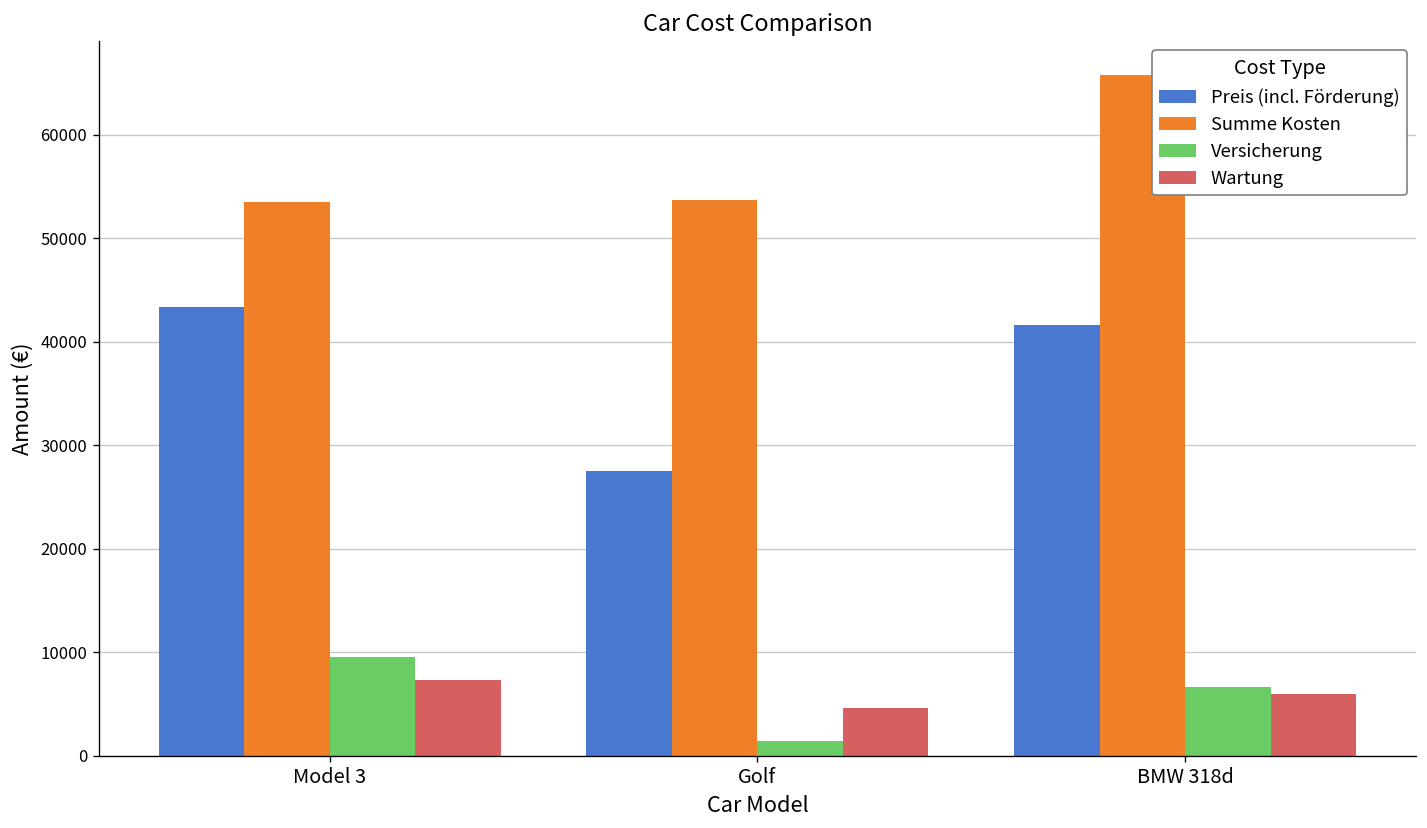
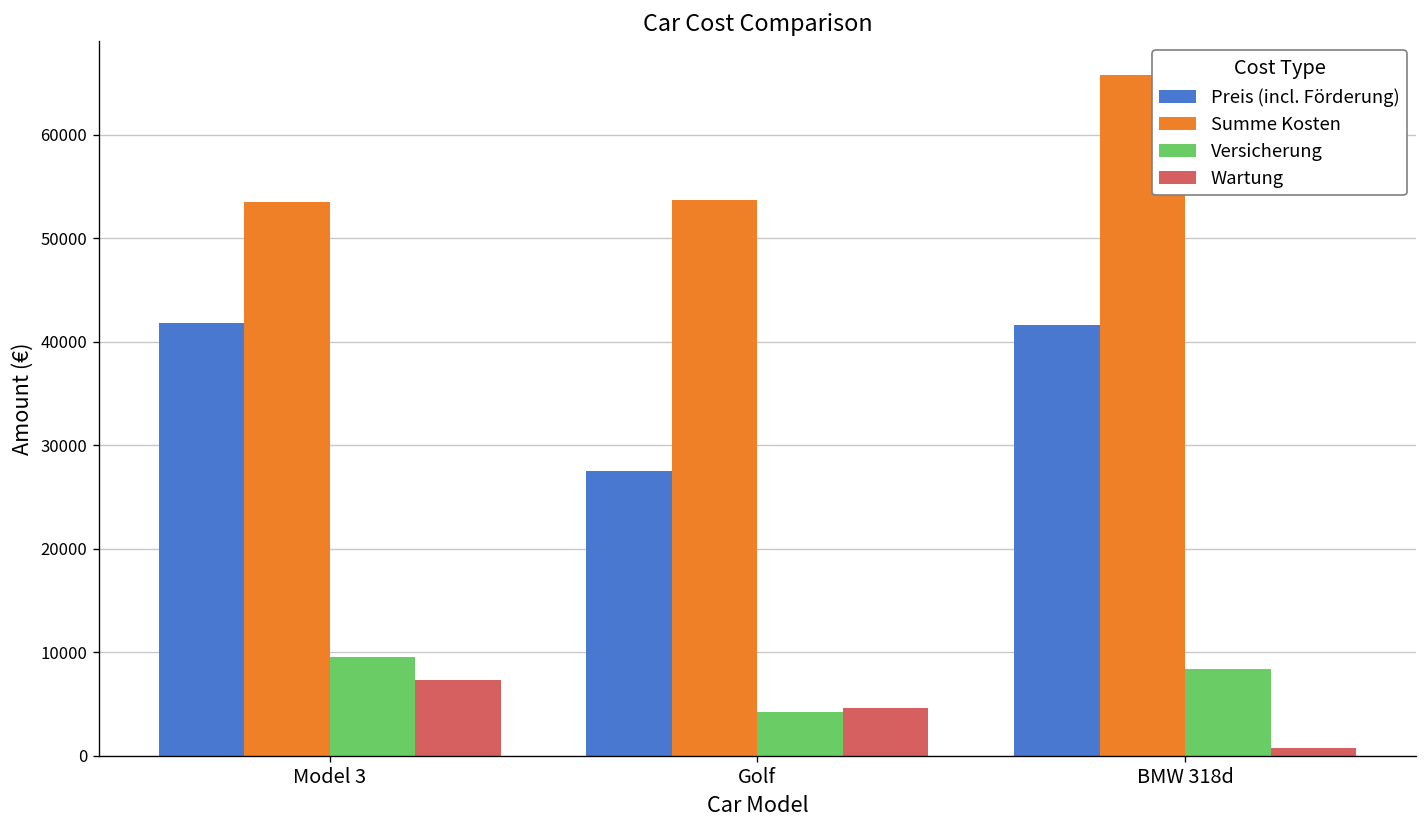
Preis (incl. Förderung), Model 3: 43000 -> 42000
Versicherung, Golf: 1000 -> 4000
Versicherung, BMW 318d: 7000 -> 8000
Wartung, BMW 318d: 6000 -> 1000
